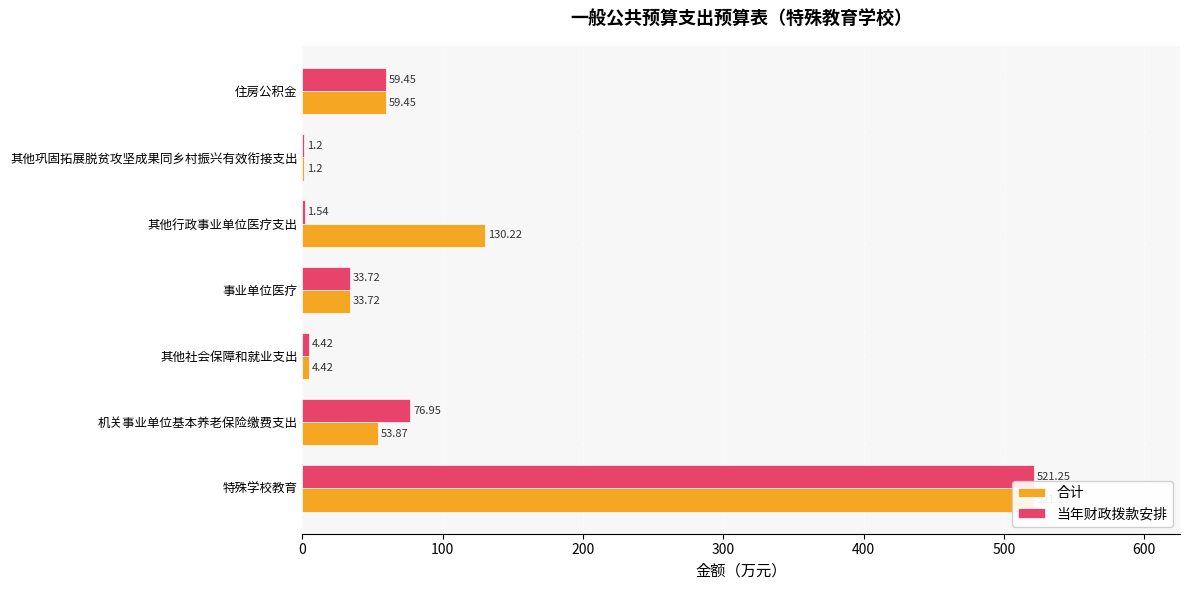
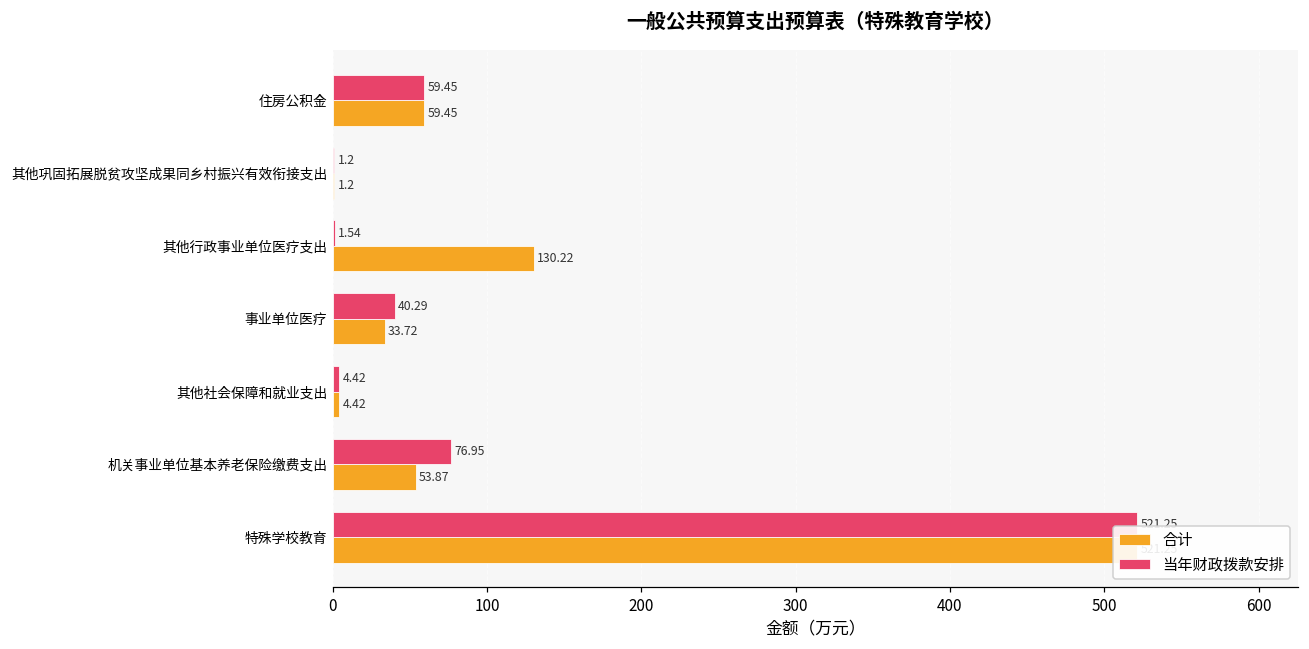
当年财政拨款安排, 事业单位医疗: 33.72 -> 40.29
